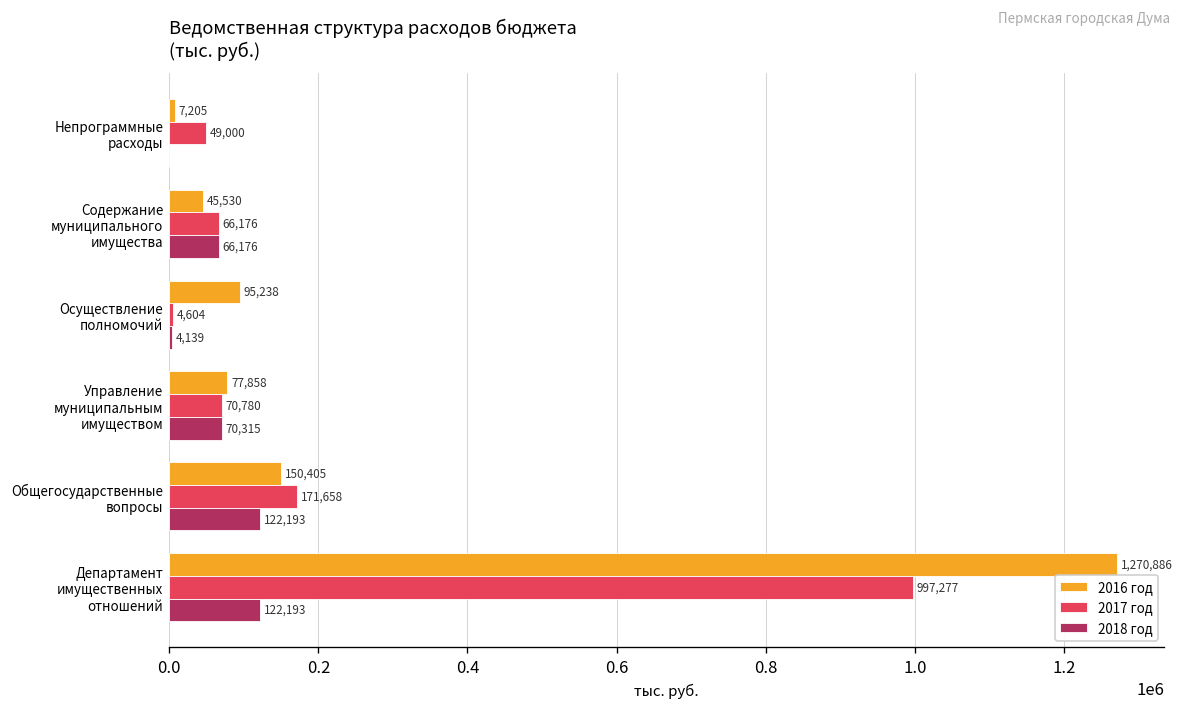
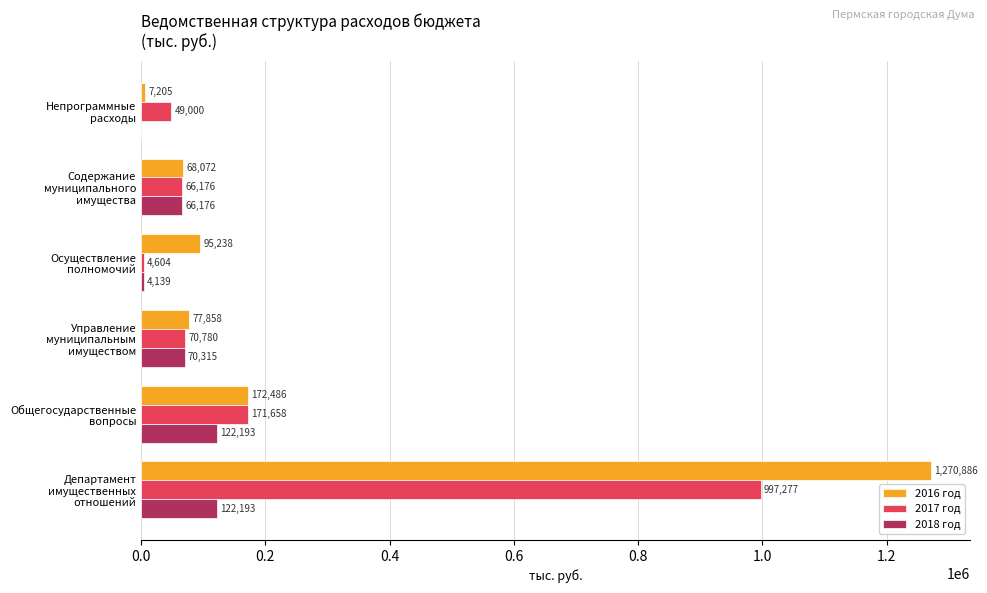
2016 год, Содержание муниципального имущества: 45,530 -> 68,072
2016 год, Общегосударственные вопросы: 150,405 -> 172,486
